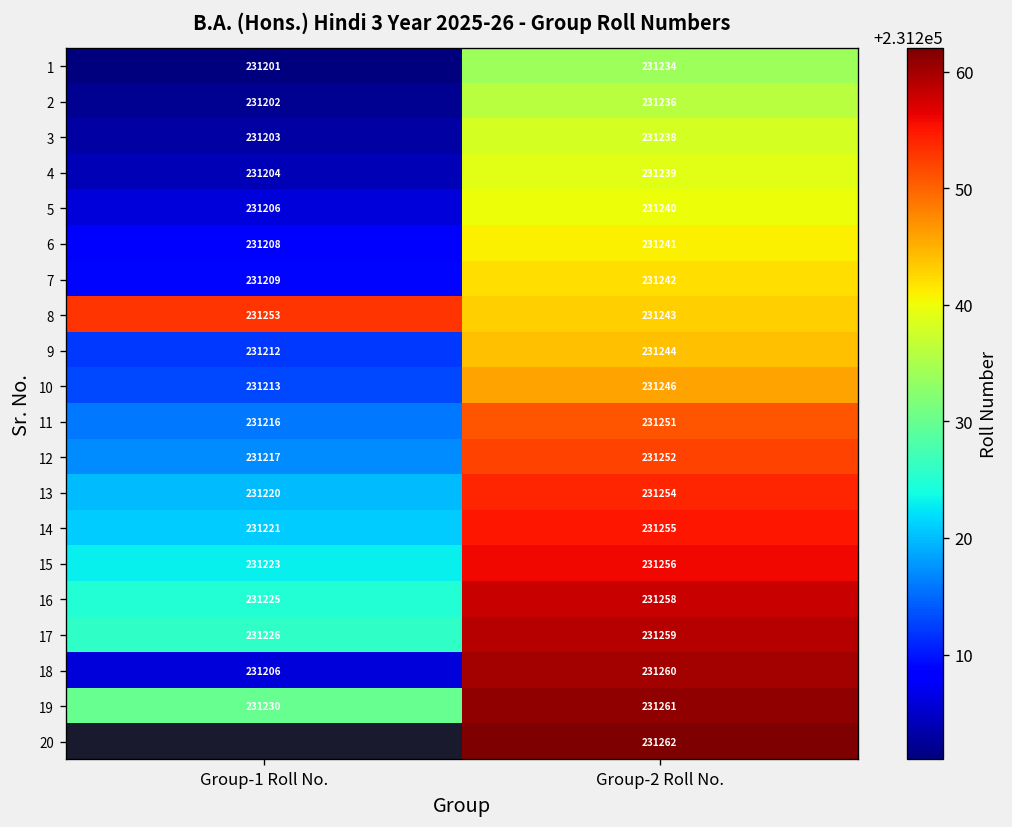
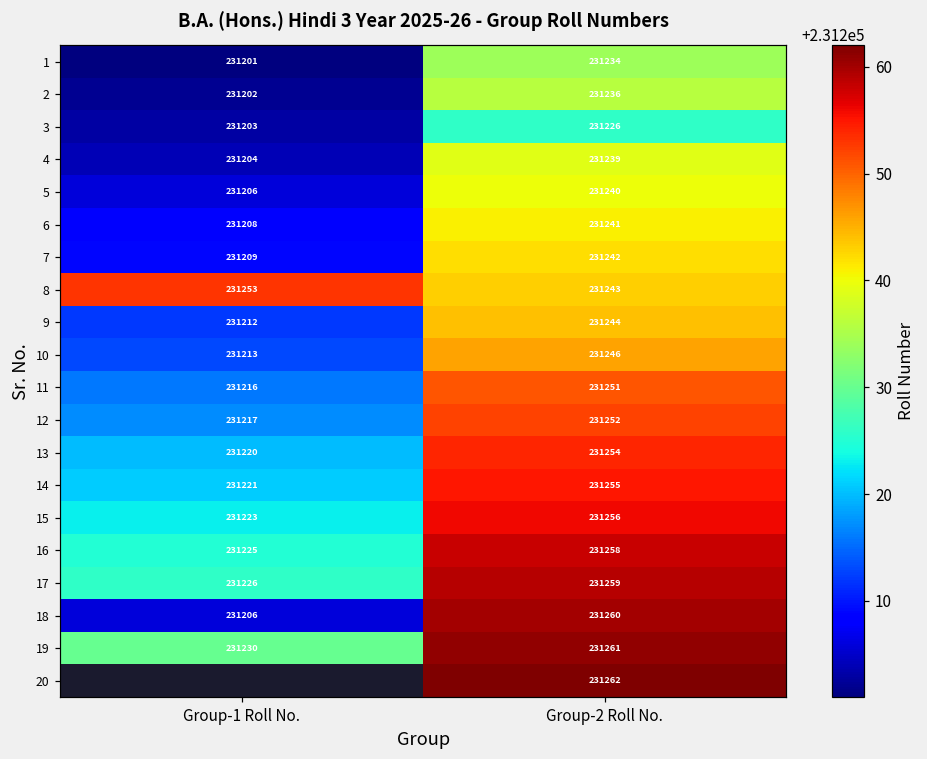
3, Group-2 Roll No.: 231238 -> 231226
